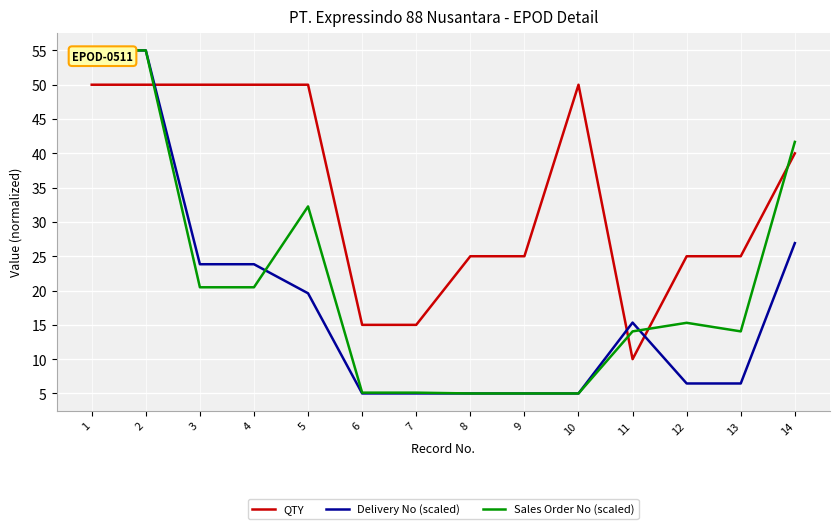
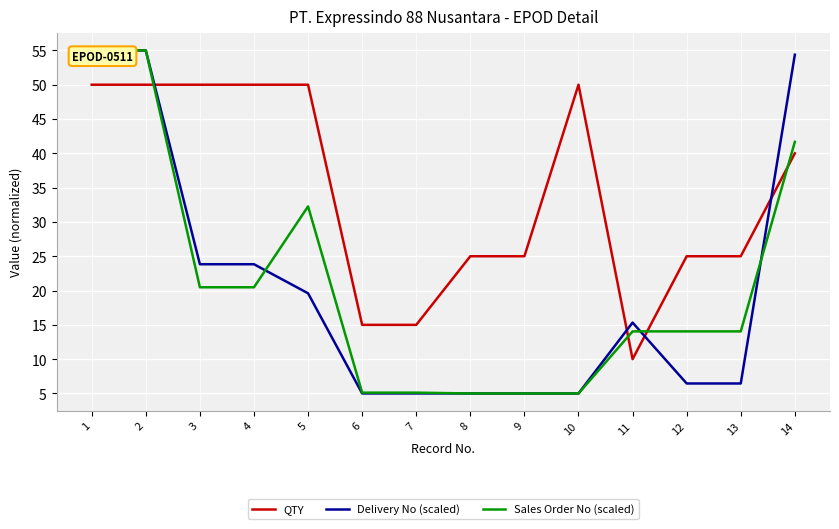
Sales Order No (scaled), 12: 15 -> 14
Delivery No (scaled), 14: 27 -> 54
